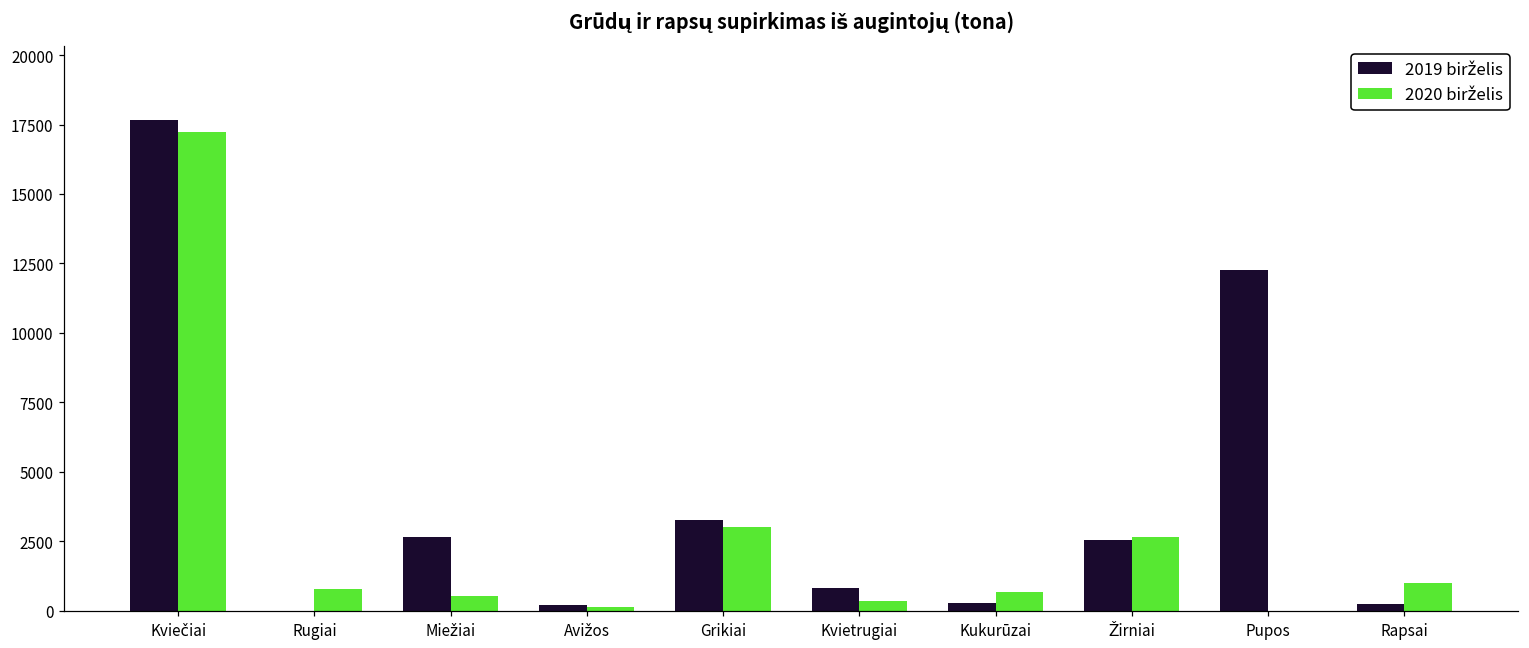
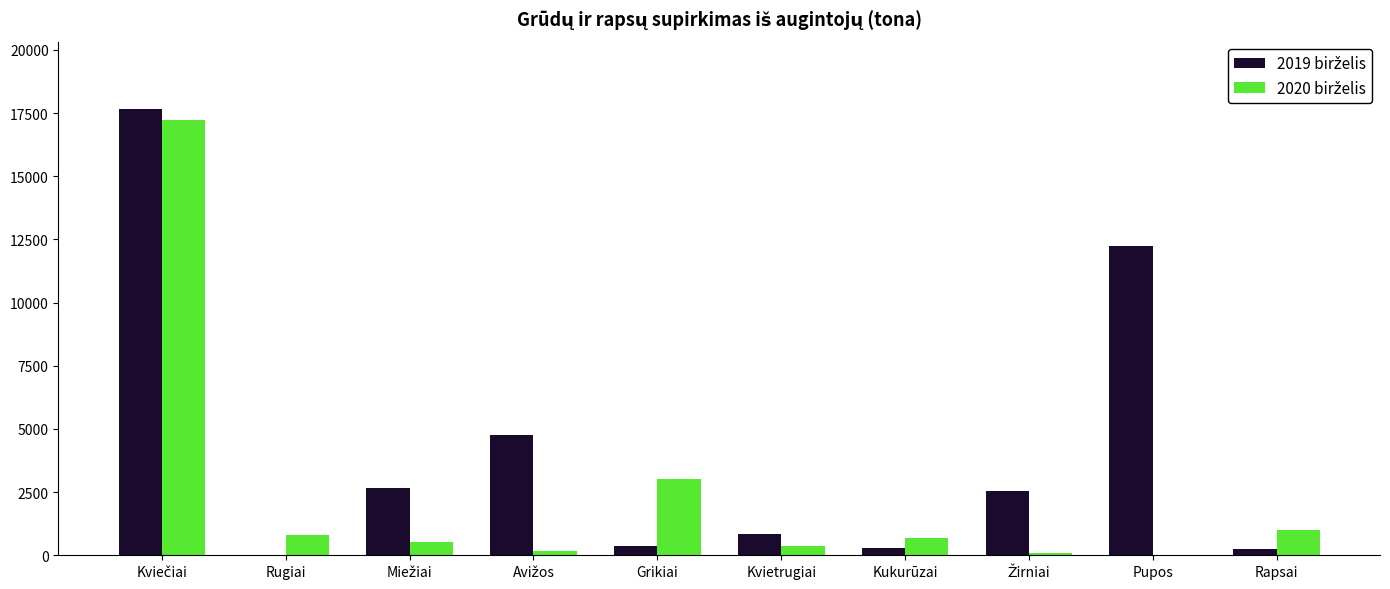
2019 birželis, Avižos: 200 -> 4800
2019 birželis, Grikiai: 3300 -> 400
2020 birželis, Žirniai: 2600 -> 100
